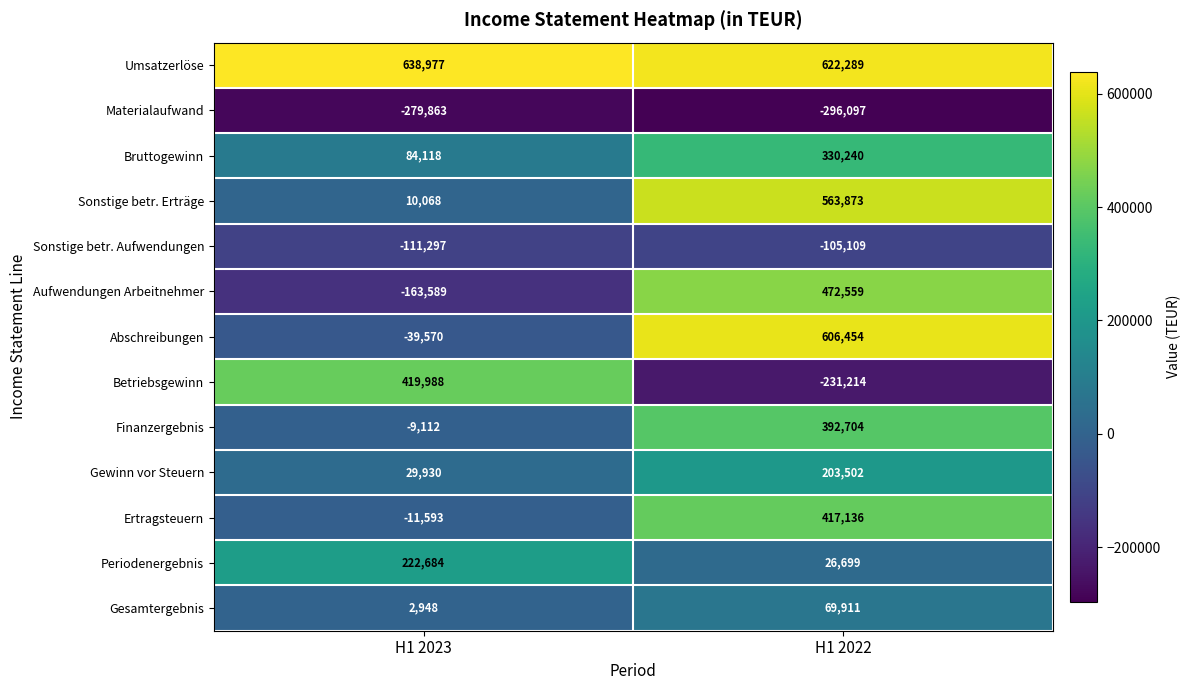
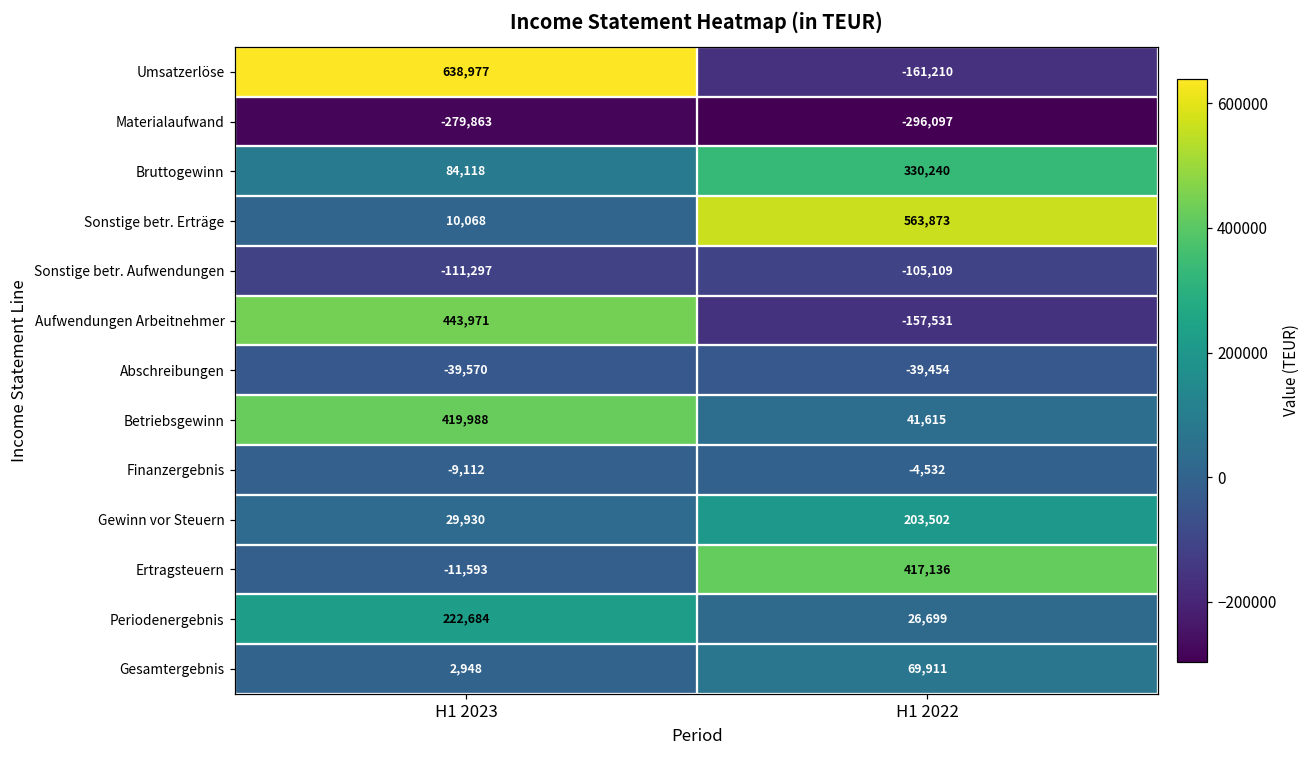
Umsatzerlöse, H1 2022: 622,289 -> -161,210
Aufwendungen Arbeitnehmer, H1 2023: -163,589 -> 443,971
Aufwendungen Arbeitnehmer, H1 2022: 472,559 -> -157,531
Abschreibungen, H1 2022: 606,454 -> -39,454
Betriebsgewinn, H1 2022: -231,214 -> 41,615
Finanzergebnis, H1 2022: 392,704 -> -4,532
